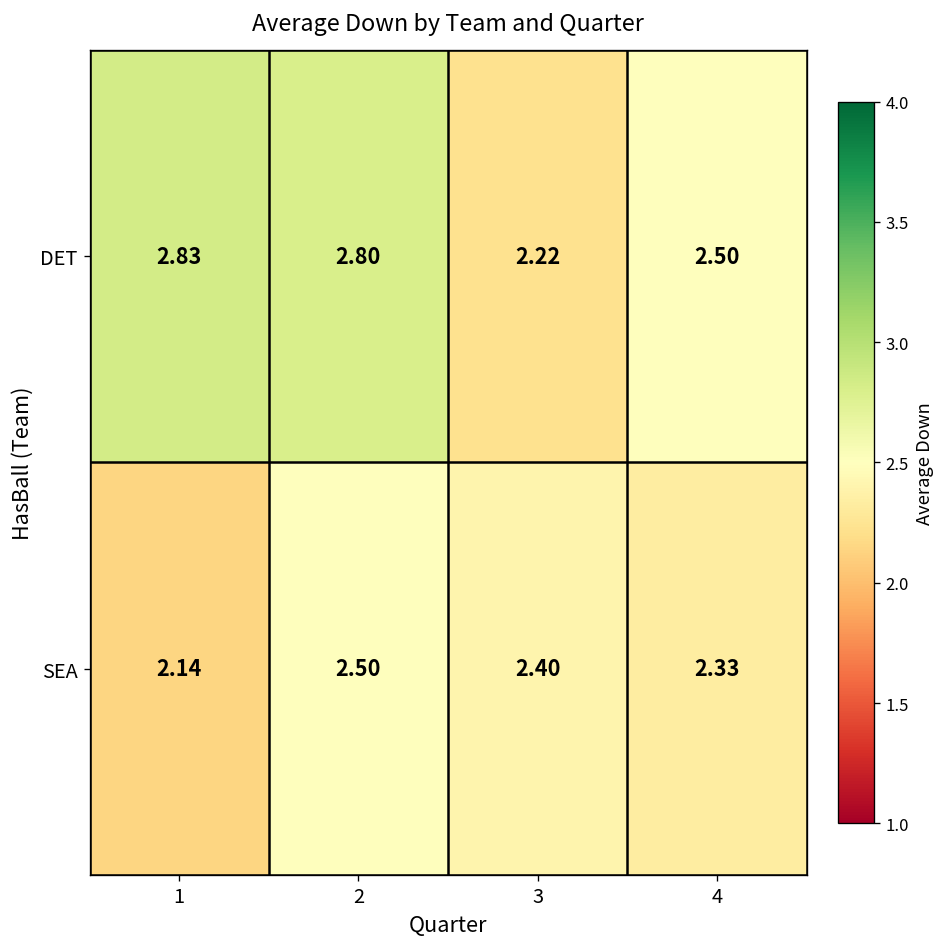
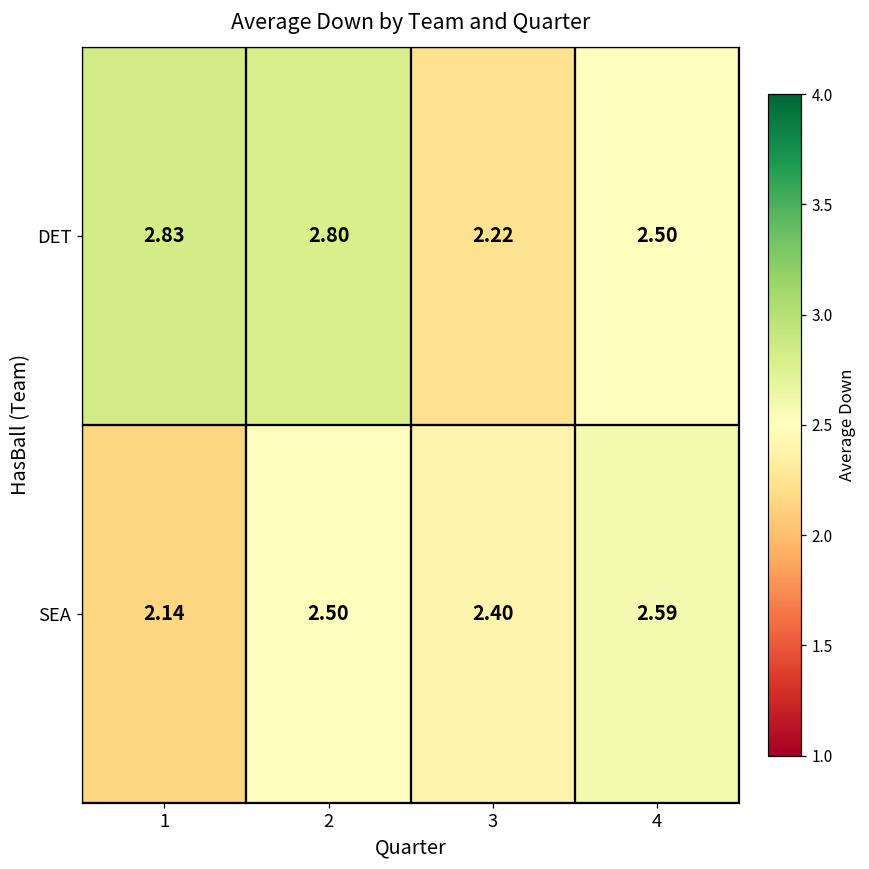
SEA, 4: 2.33 -> 2.59
